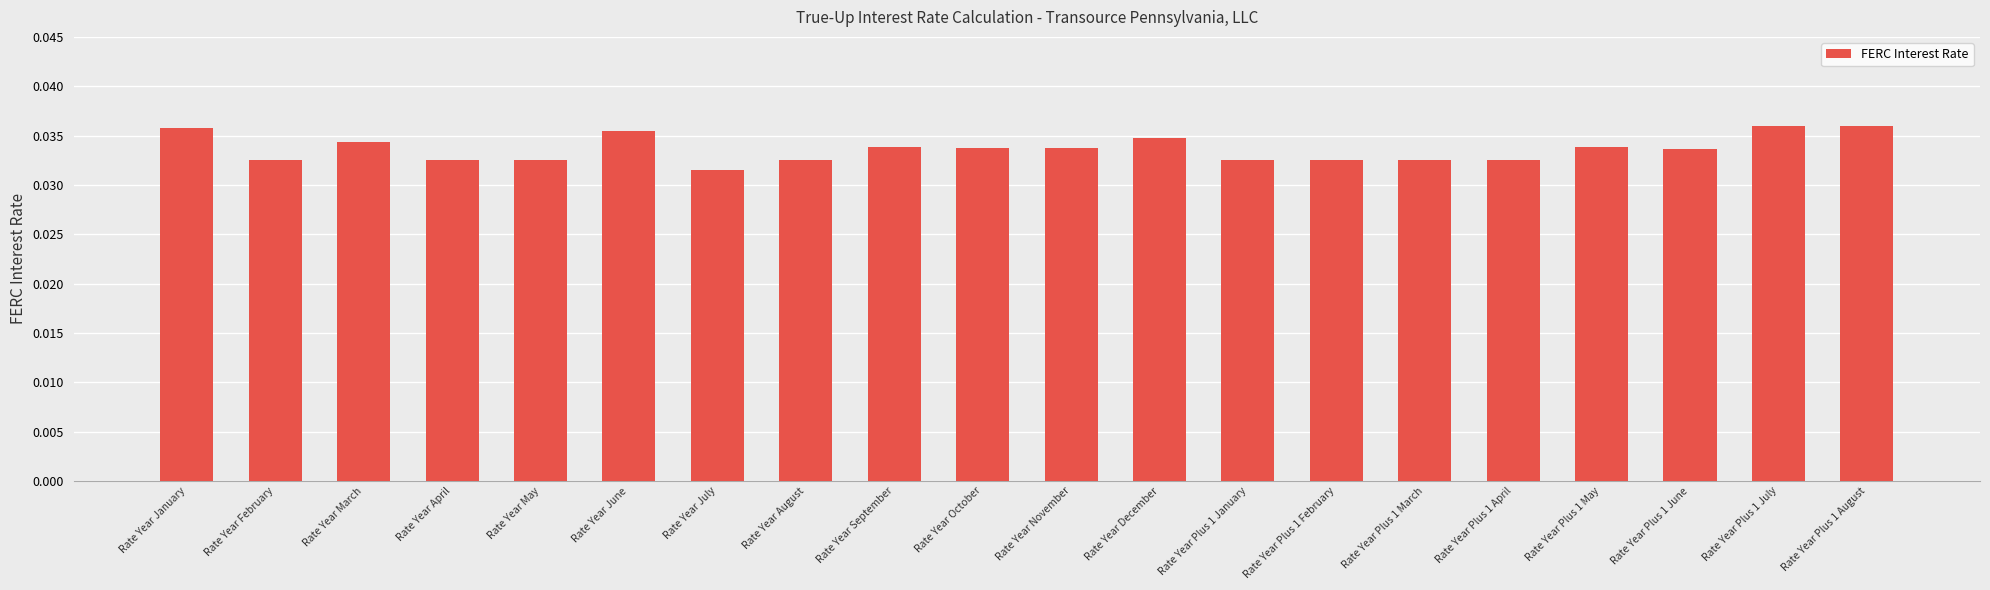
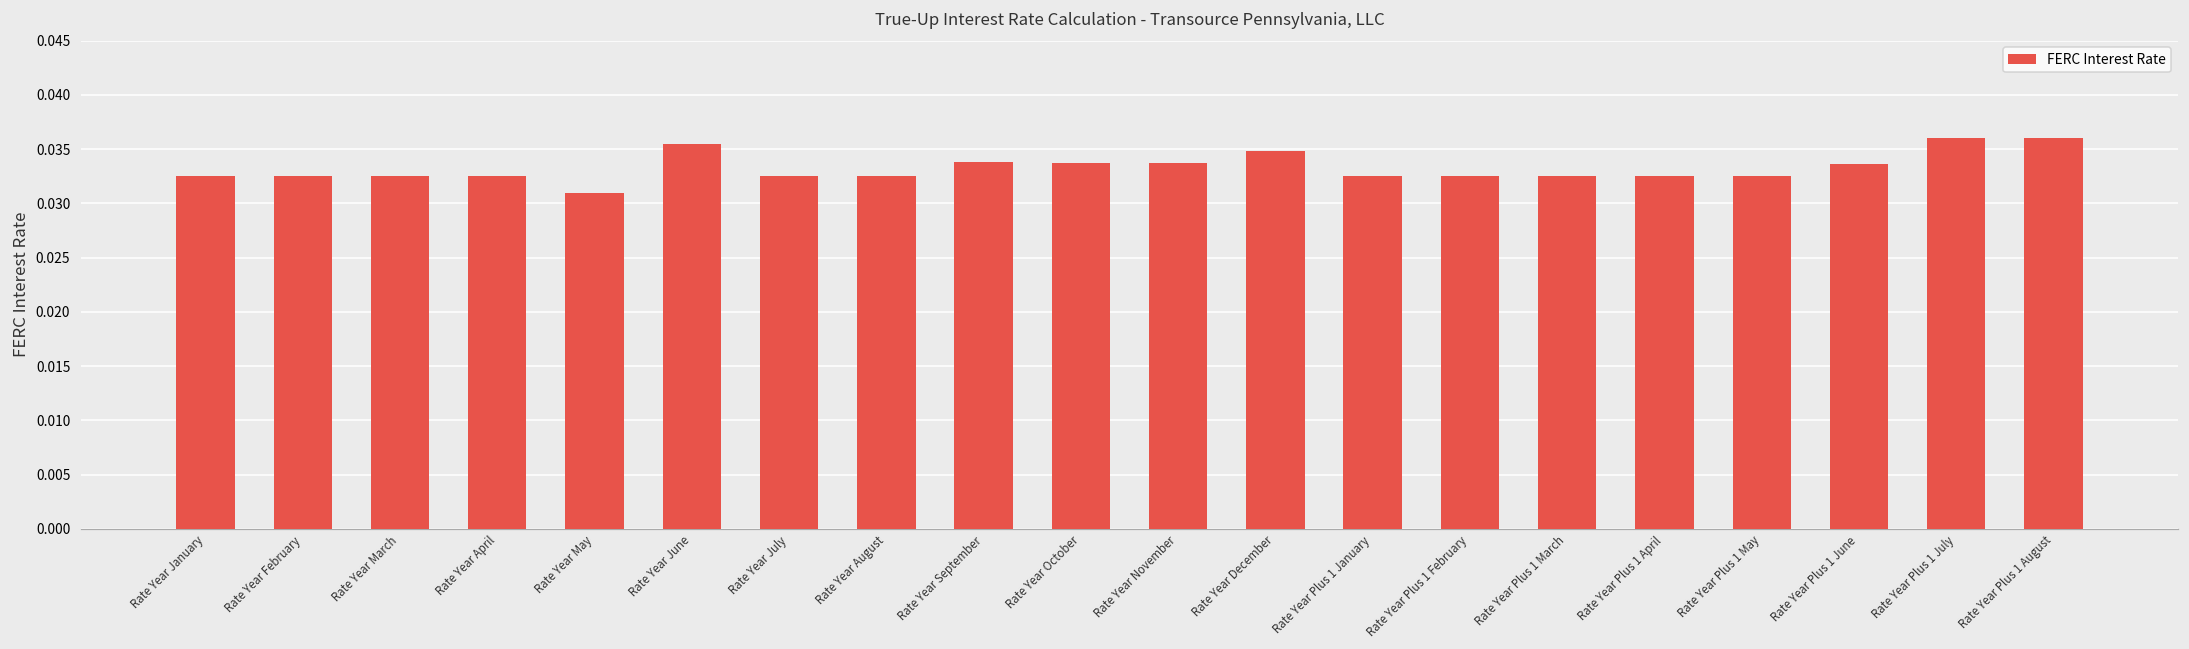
Rate Year January: 0.036 -> 0.033
Rate Year March: 0.034 -> 0.033
Rate Year May: 0.033 -> 0.031
Rate Year July: 0.032 -> 0.033
Rate Year Plus 1 May: 0.034 -> 0.033
